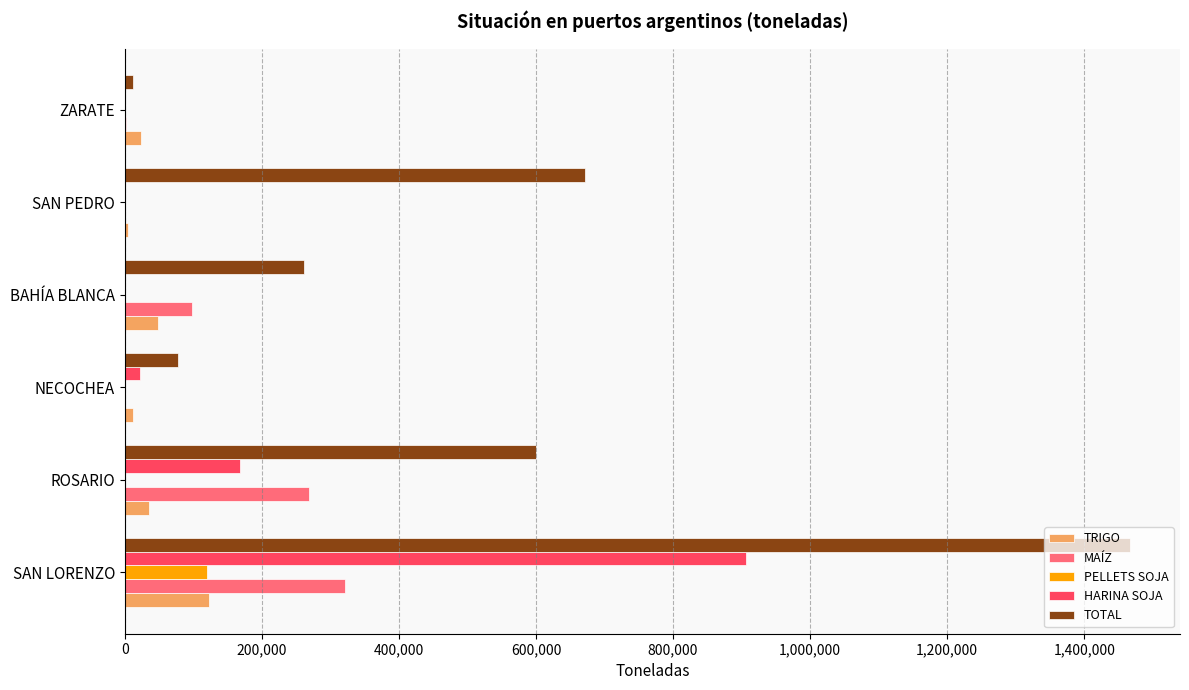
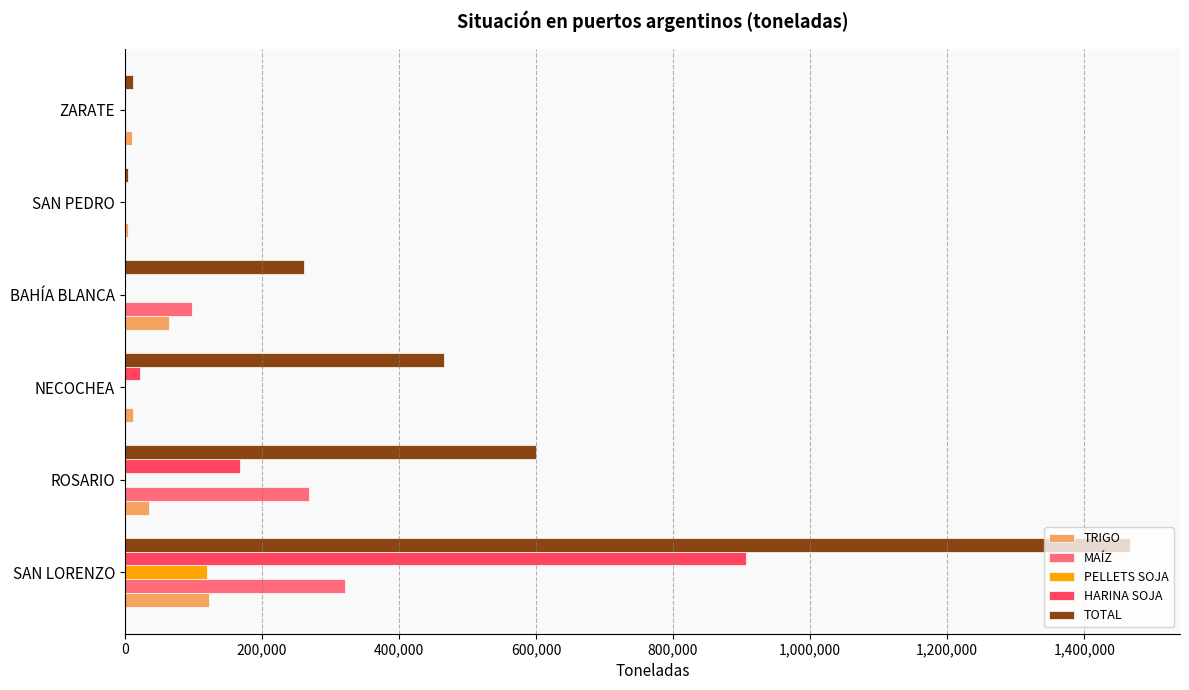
TRIGO, ZARATE: 20,000 -> 10,000
TOTAL, SAN PEDRO: 670,000 -> 10,000
TRIGO, BAHÍA BLANCA: 50,000 -> 60,000
TOTAL, NECOCHEA: 80,000 -> 470,000
